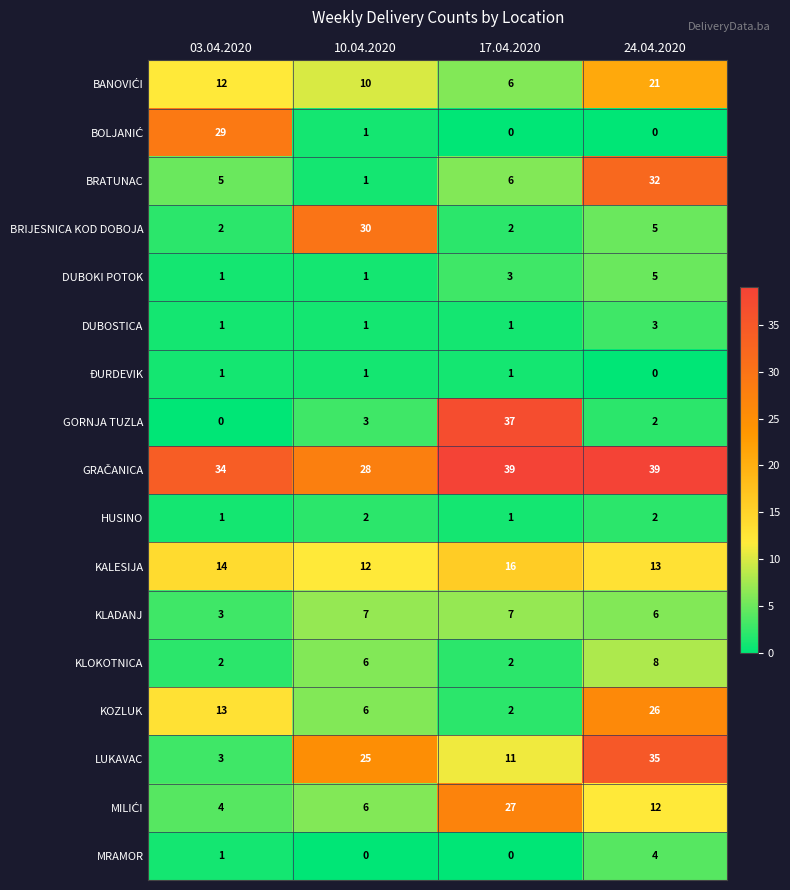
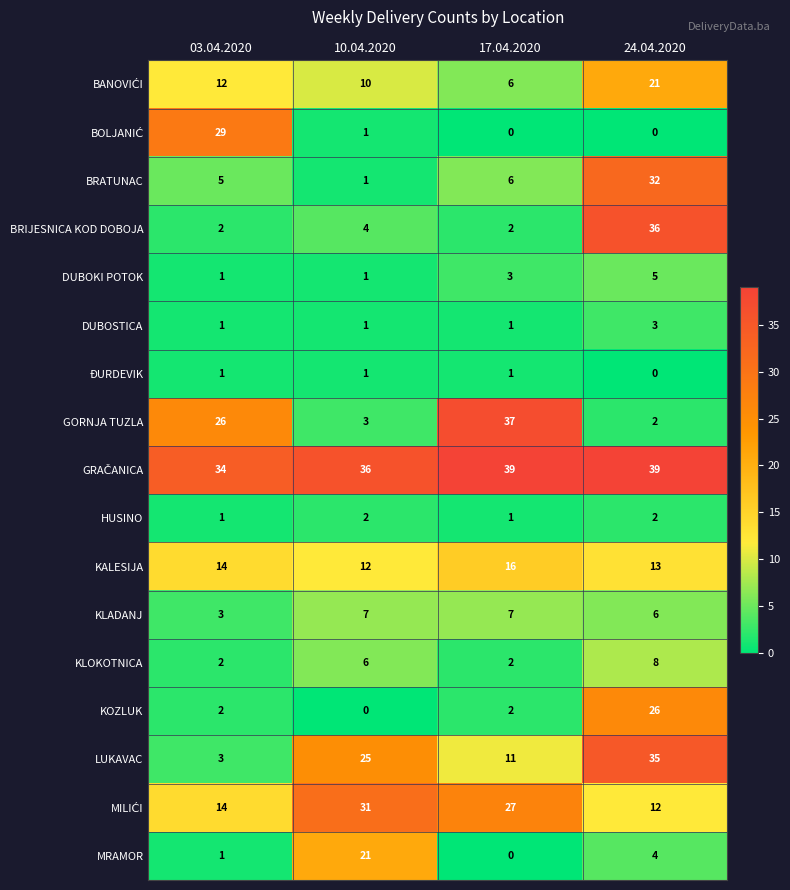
BRIJESNICA KOD DOBOJA, 10.04.2020: 30 -> 4
BRIJESNICA KOD DOBOJA, 24.04.2020: 5 -> 36
GORNJA TUZLA, 03.04.2020: 0 -> 26
GRAČANICA, 10.04.2020: 28 -> 36
KOZLUK, 03.04.2020: 13 -> 2
KOZLUK, 10.04.2020: 6 -> 0
MILIĆI, 03.04.2020: 4 -> 14
MILIĆI, 10.04.2020: 6 -> 31
MRAMOR, 10.04.2020: 0 -> 21
